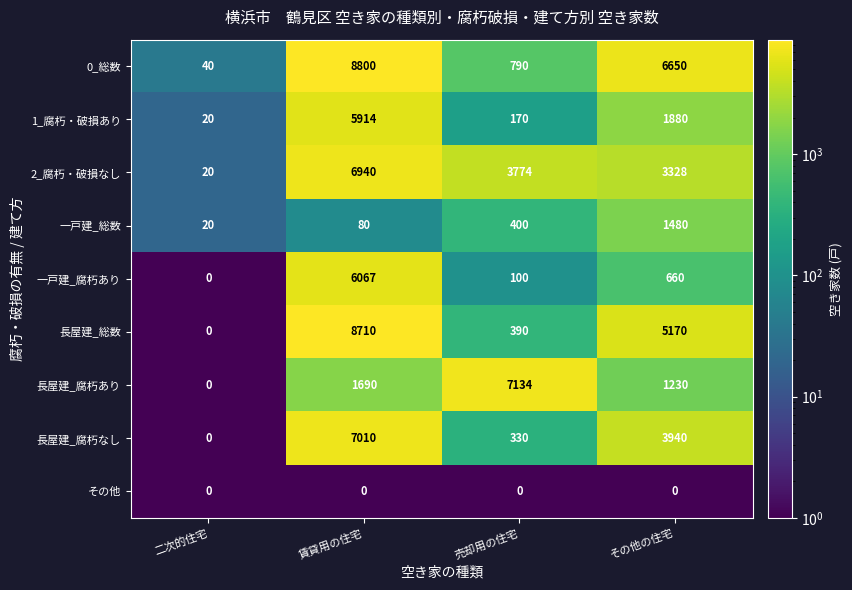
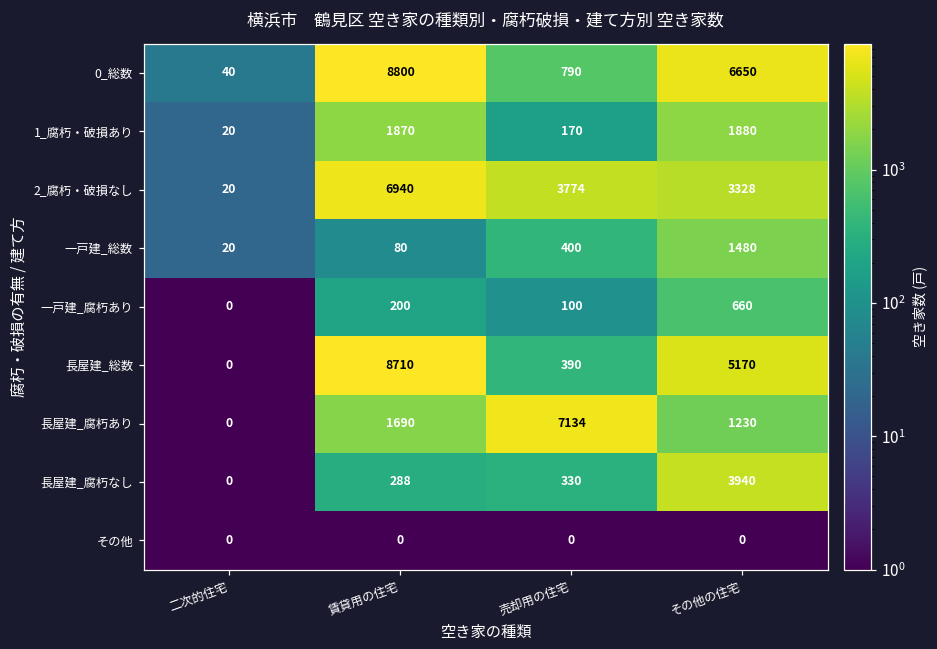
1_腐朽・破損あり, 賃貸用の住宅: 5914 -> 1870
一戸建_腐朽あり, 賃貸用の住宅: 6067 -> 200
長屋建_腐朽なし, 賃貸用の住宅: 7010 -> 288
